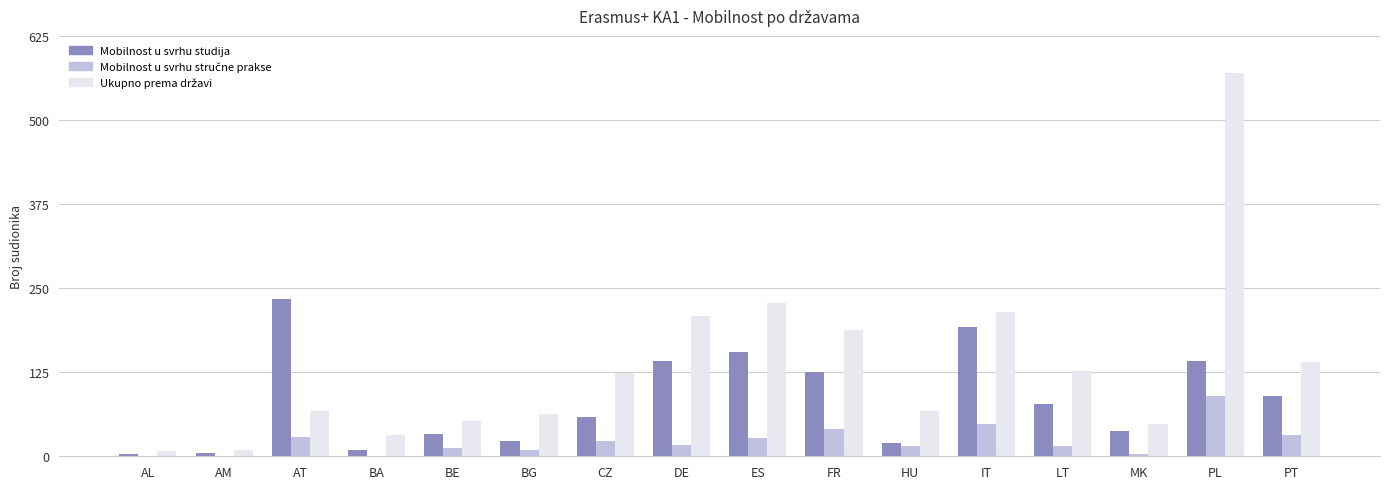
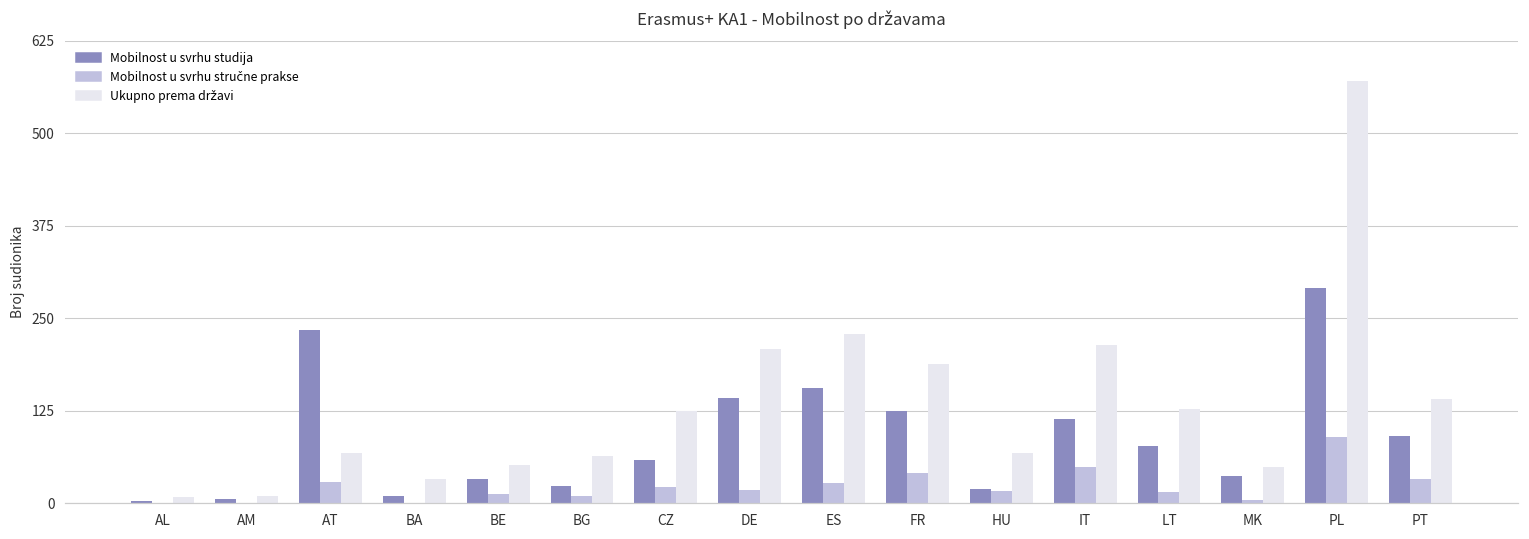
Mobilnost u svrhu studija, IT: 190 -> 110
Mobilnost u svrhu studija, PL: 140 -> 290
